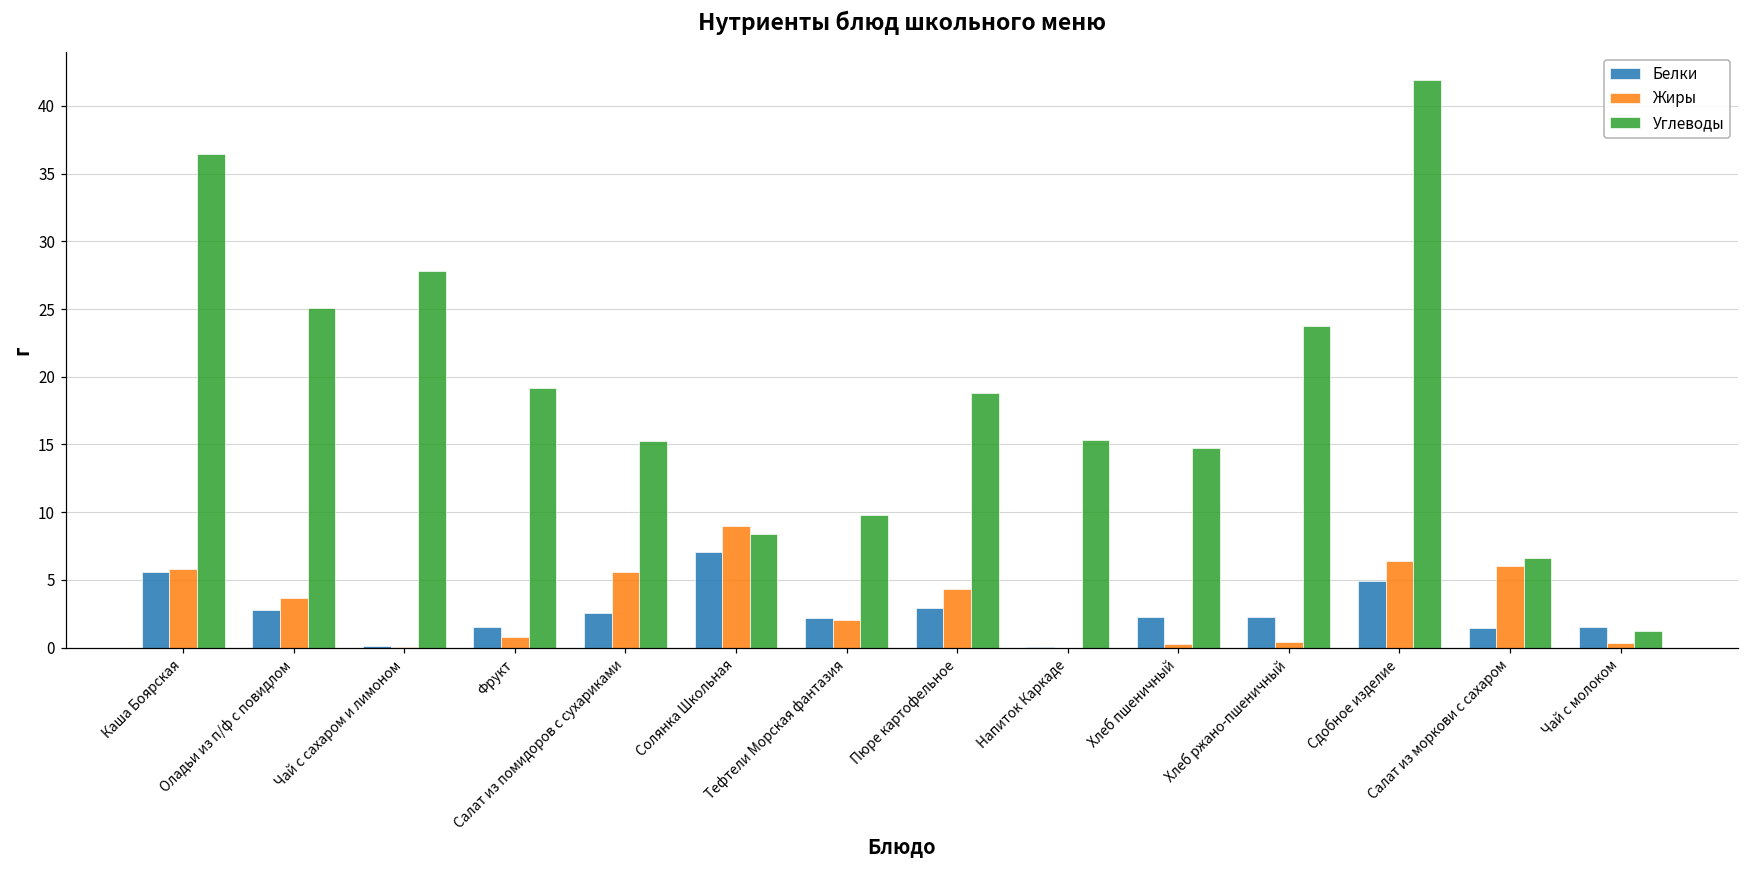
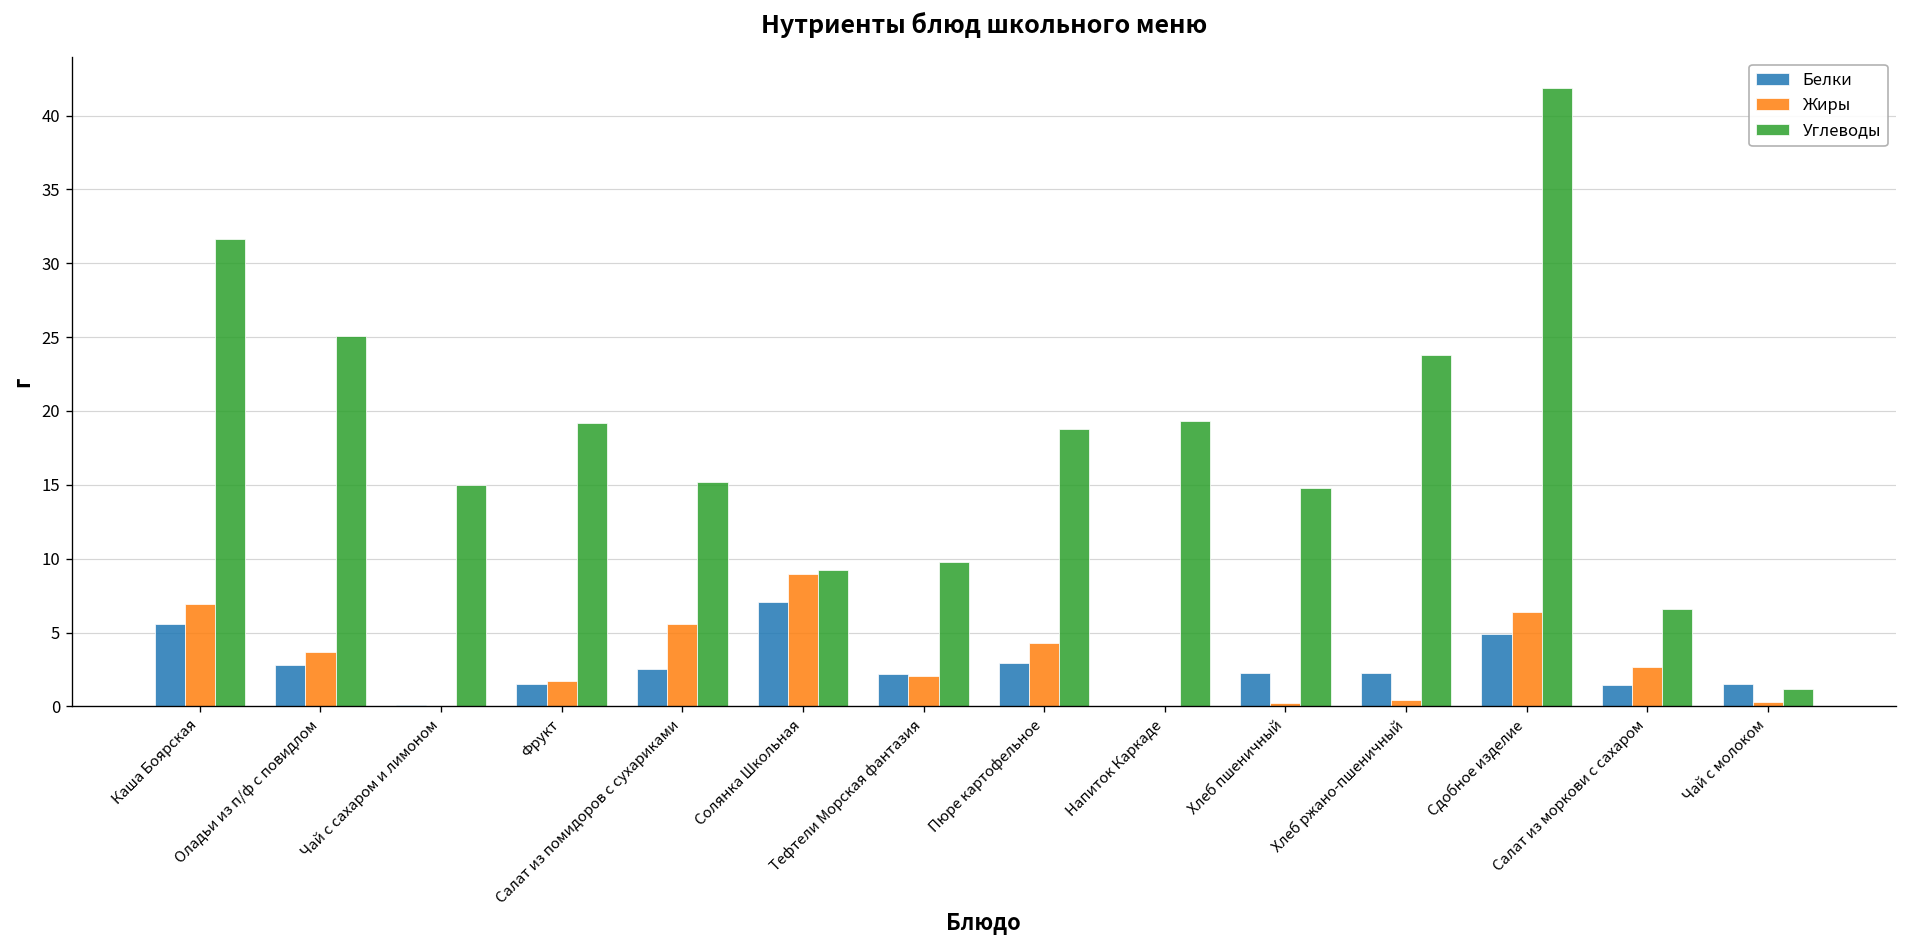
Жиры, Каша Боярская: 5.8 -> 7.0
Углеводы, Каша Боярская: 36.4 -> 31.7
Углеводы, Чай с сахаром и лимоном: 27.8 -> 15.0
Жиры, Фрукт: 0.8 -> 1.7
Углеводы, Солянка Школьная: 8.4 -> 9.2
Углеводы, Напиток Каркаде: 15.3 -> 19.4
Жиры, Салат из моркови с сахаром: 6.1 -> 2.7
